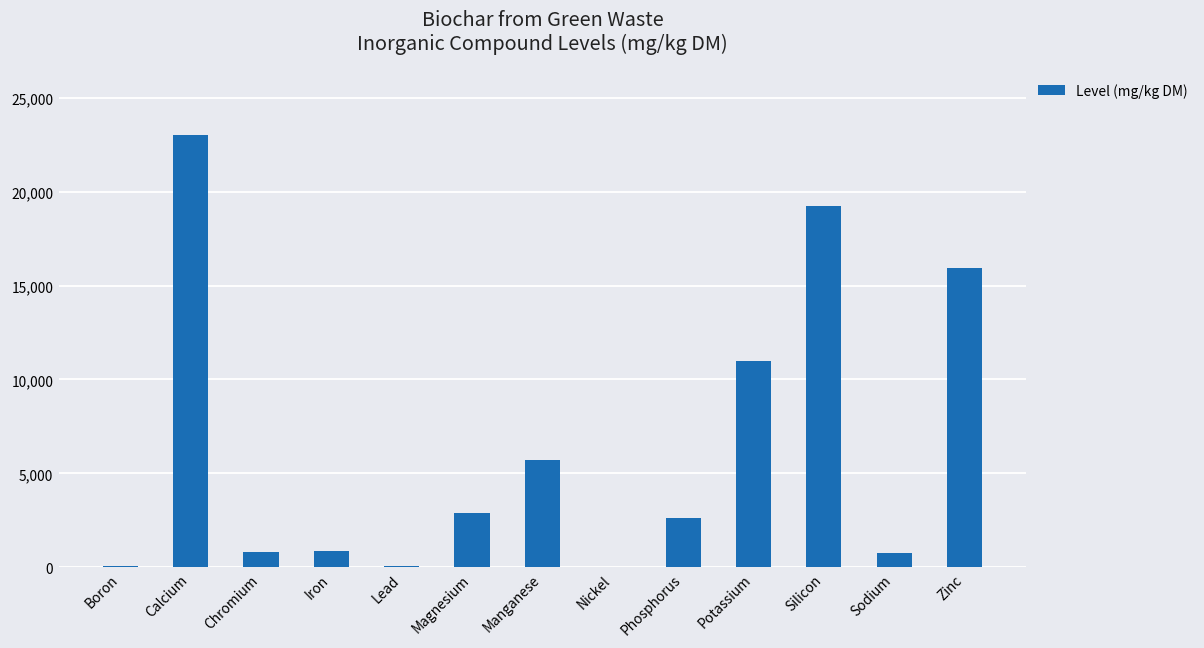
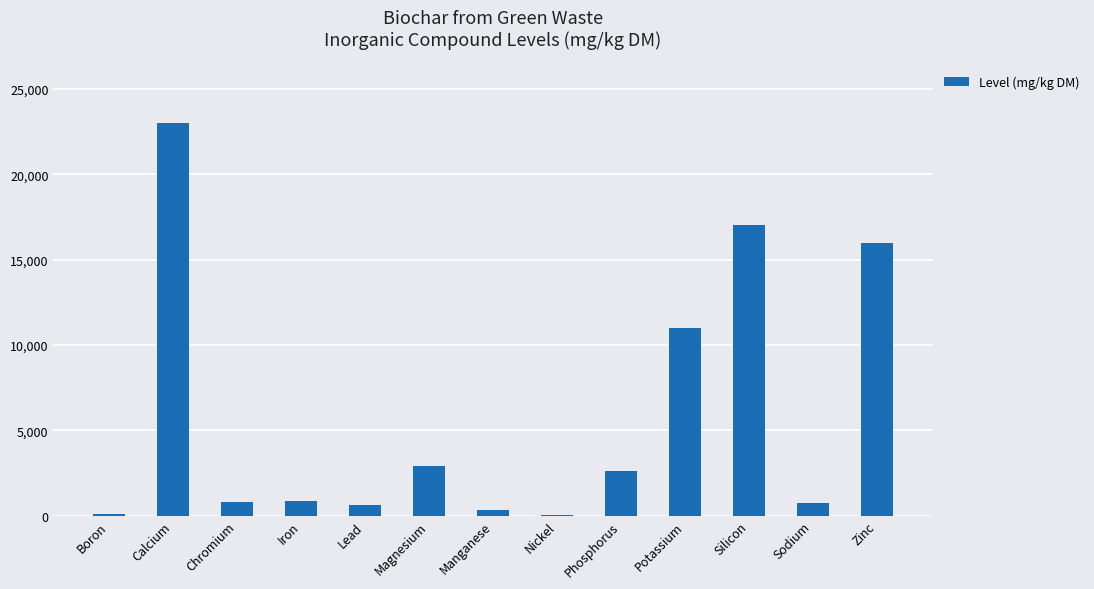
Lead: 0 -> 600
Manganese: 5,700 -> 300
Silicon: 19,300 -> 17,000
